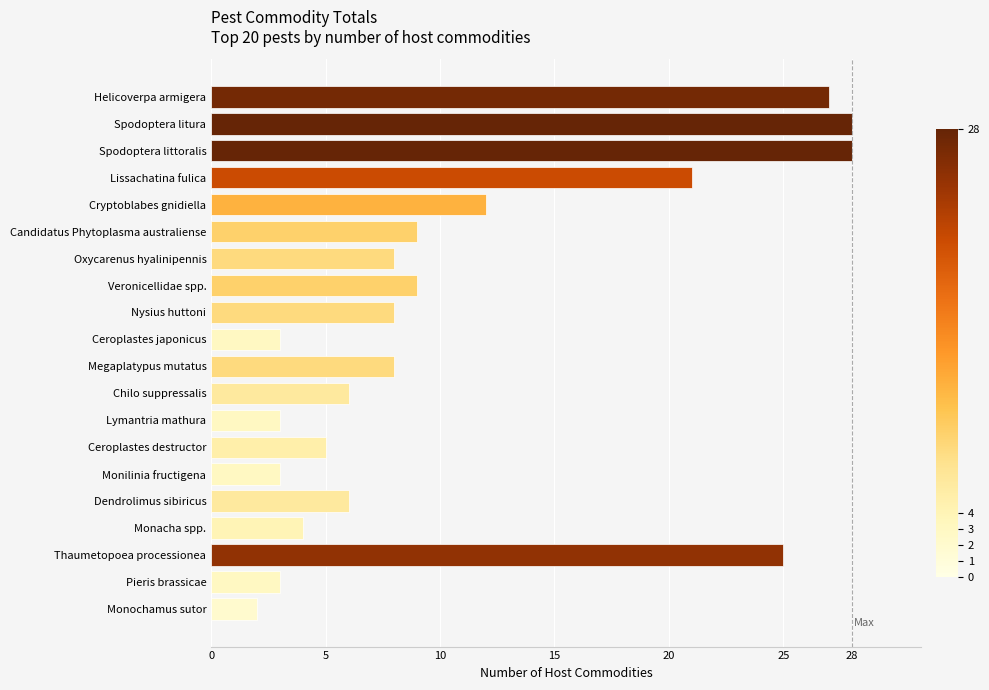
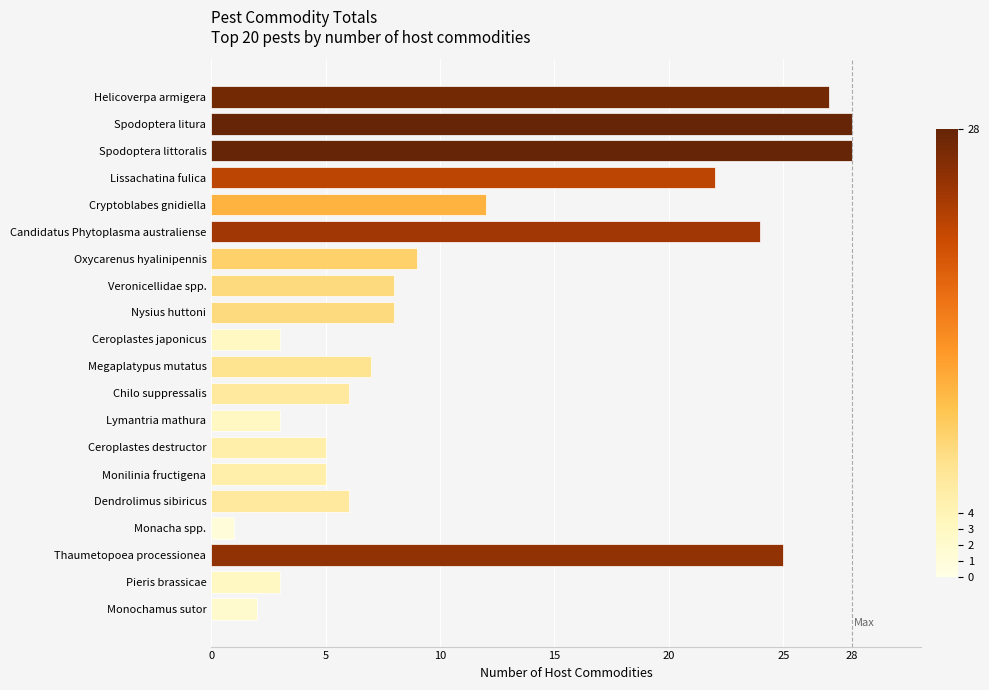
Lissachatina fulica: 21 -> 22
Candidatus Phytoplasma australiense: 9 -> 24
Oxycarenus hyalinipennis: 8 -> 9
Veronicellidae spp.: 9 -> 8
Megaplatypus mutatus: 8 -> 7
Monilinia fructigena: 3 -> 5
Monacha spp.: 4 -> 1
